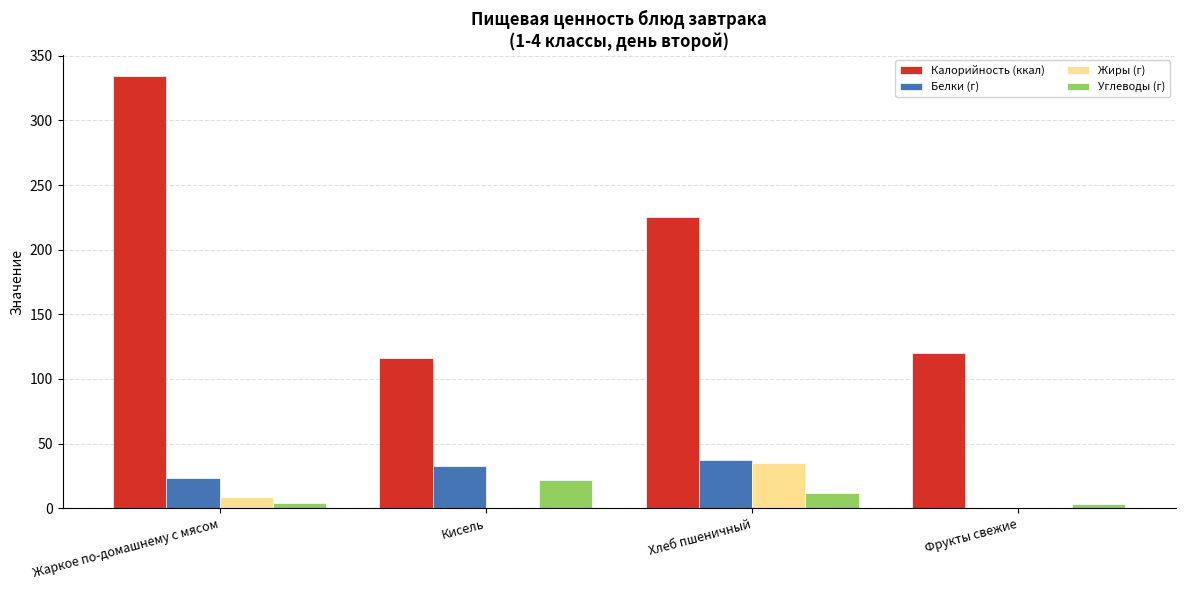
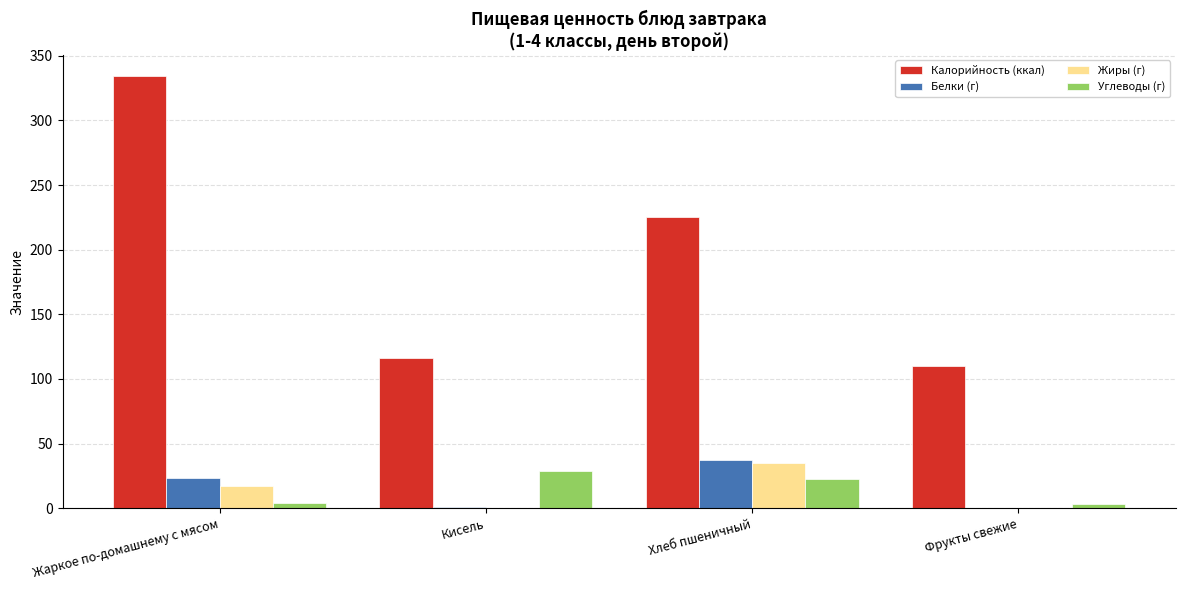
Жиры (г), Жаркое по-домашнему с мясом: 9 -> 17
Белки (г), Кисель: 33 -> 1
Углеводы (г), Кисель: 22 -> 29
Углеводы (г), Хлеб пшеничный: 12 -> 23
Калорийность (ккал), Фрукты свежие: 120 -> 110
